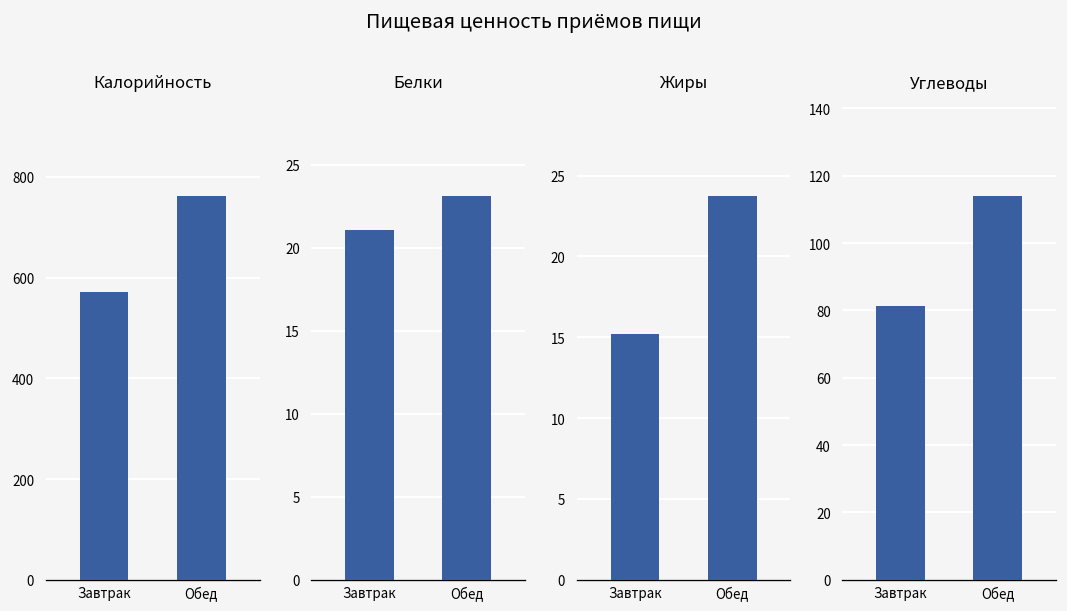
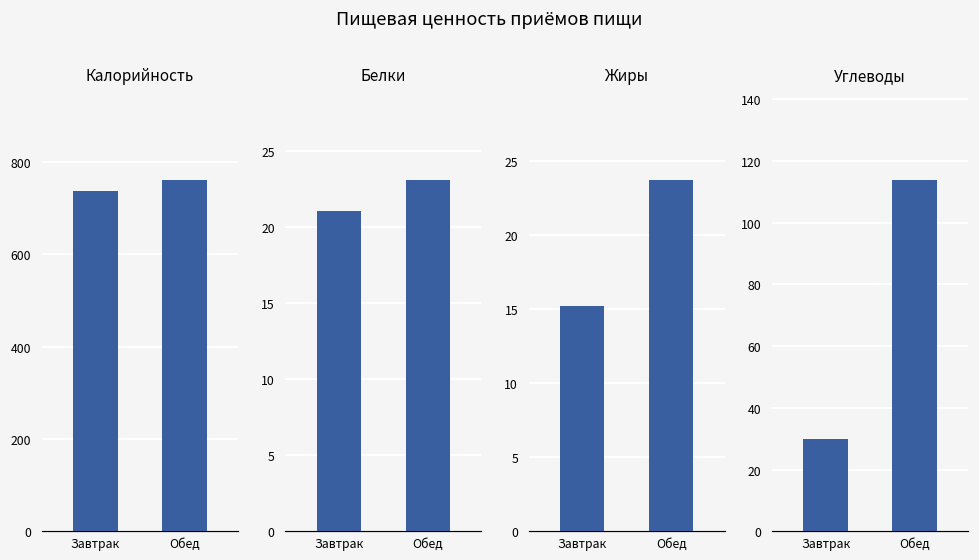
Калорийность, Завтрак: 570 -> 740
Углеводы, Завтрак: 81 -> 30
